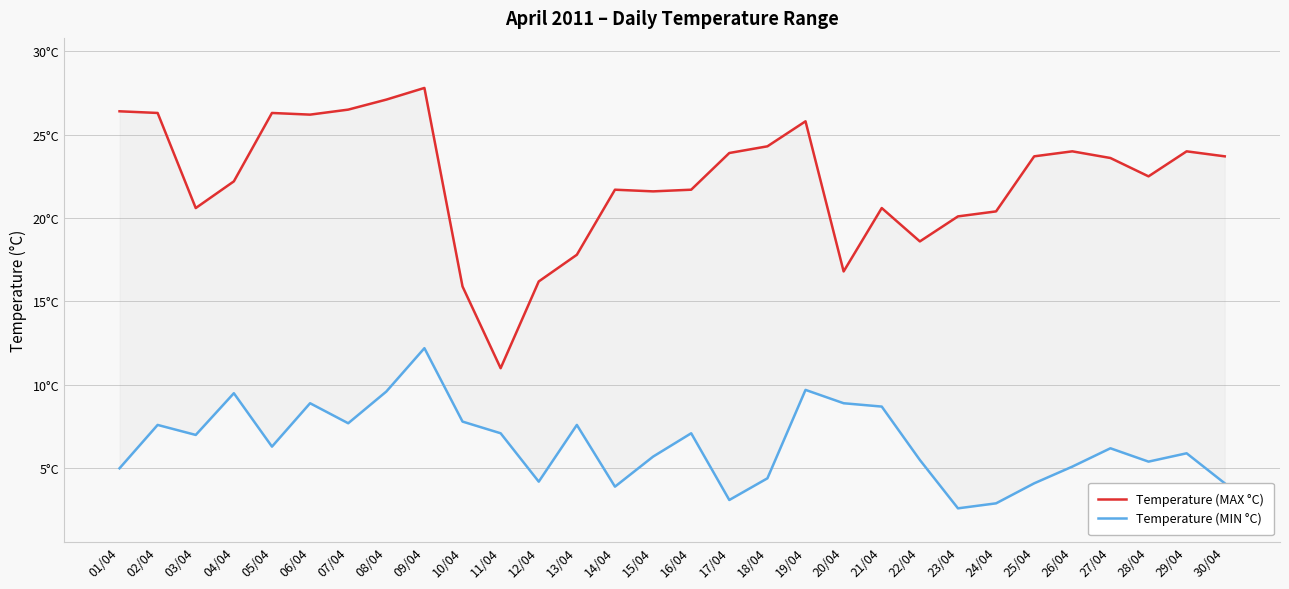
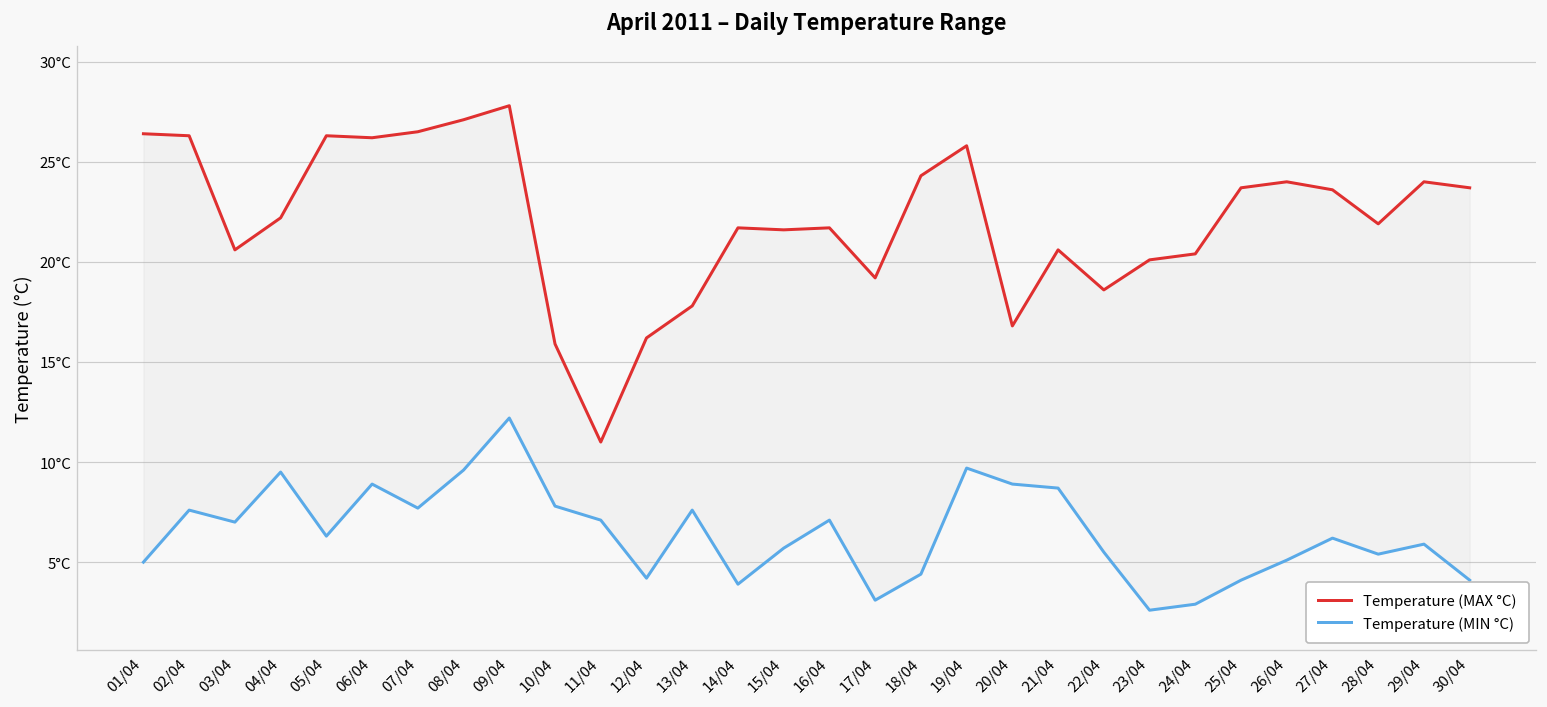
Temperature (MAX °C), 17/04: 23.9°C -> 19.2°C
Temperature (MAX °C), 28/04: 22.5°C -> 21.9°C
